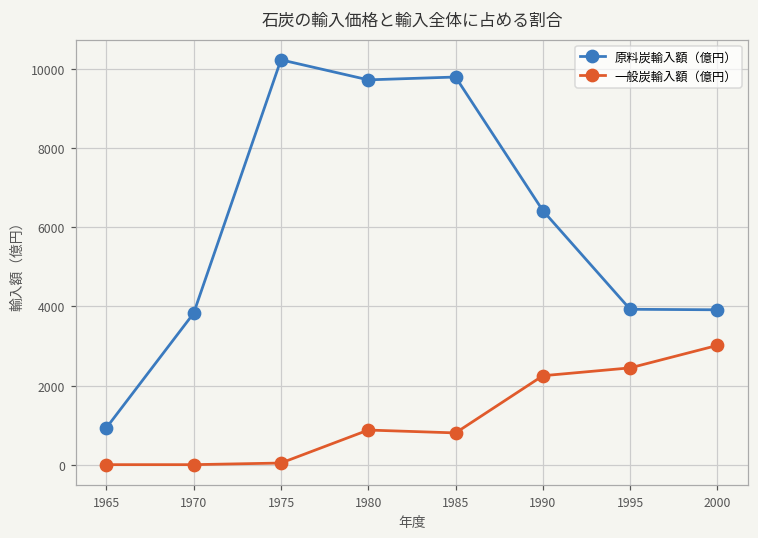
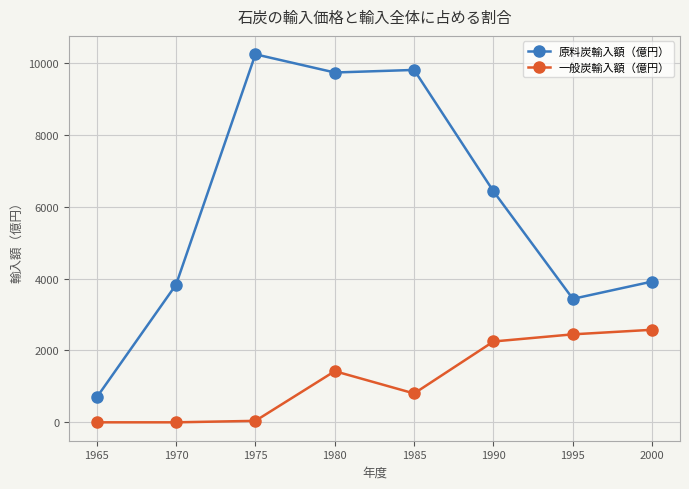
原料炭輸入額（億円）, 1965: 900 -> 700
一般炭輸入額（億円）, 1980: 900 -> 1400
原料炭輸入額（億円）, 1995: 3900 -> 3400
一般炭輸入額（億円）, 2000: 3000 -> 2600
